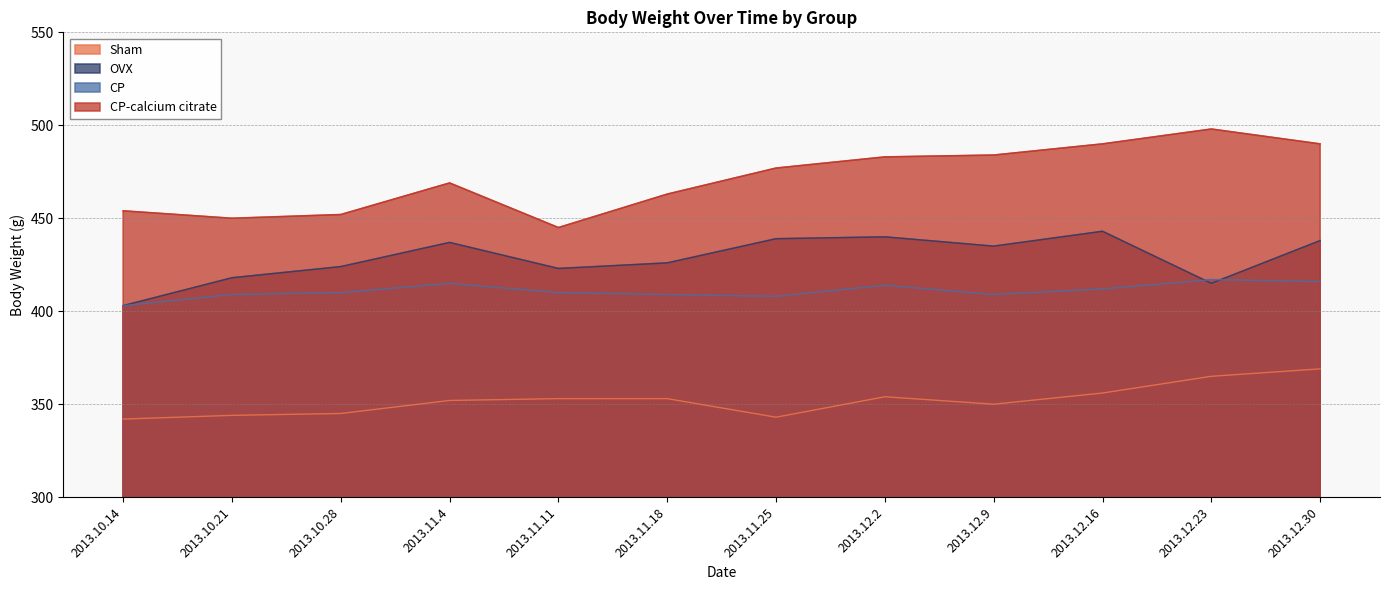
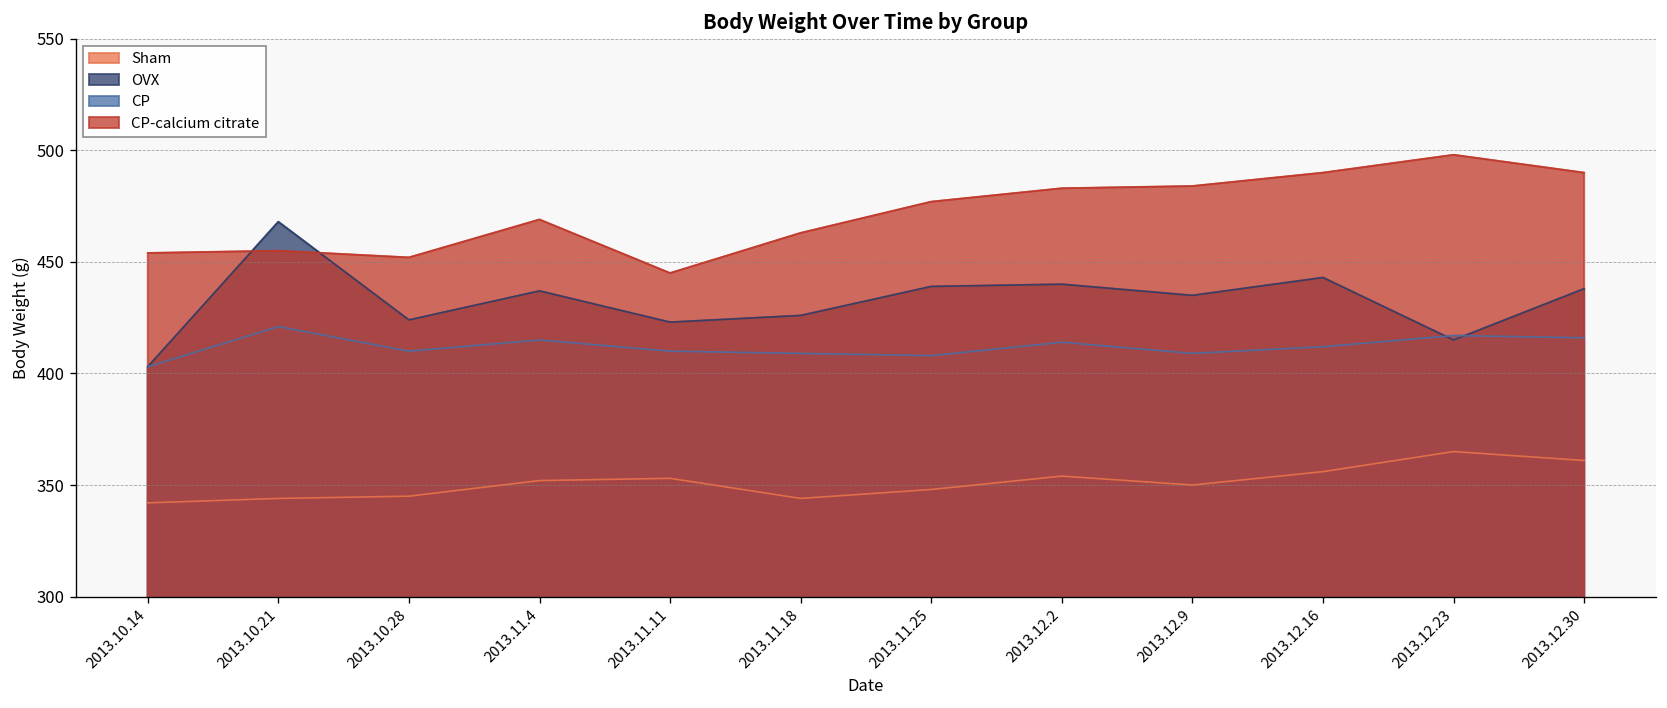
OVX, 2013.10.21: 418 -> 468
CP, 2013.10.21: 409 -> 421
CP-calcium citrate, 2013.10.21: 450 -> 455
Sham, 2013.11.18: 353 -> 344
Sham, 2013.11.25: 343 -> 348
Sham, 2013.12.30: 369 -> 361
